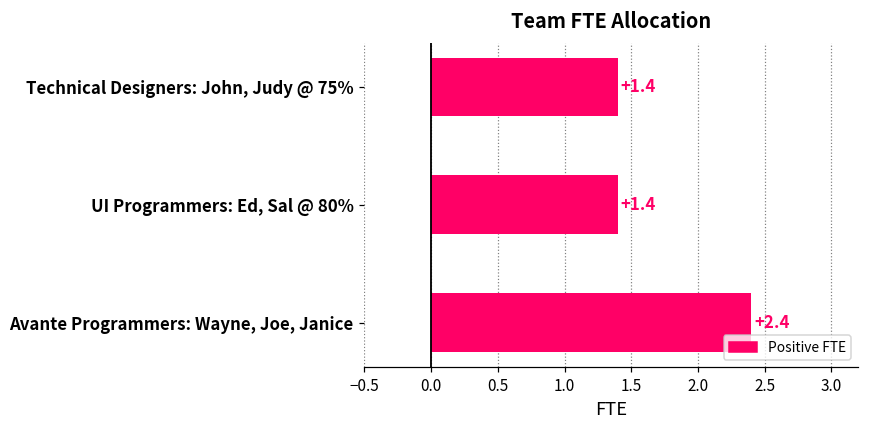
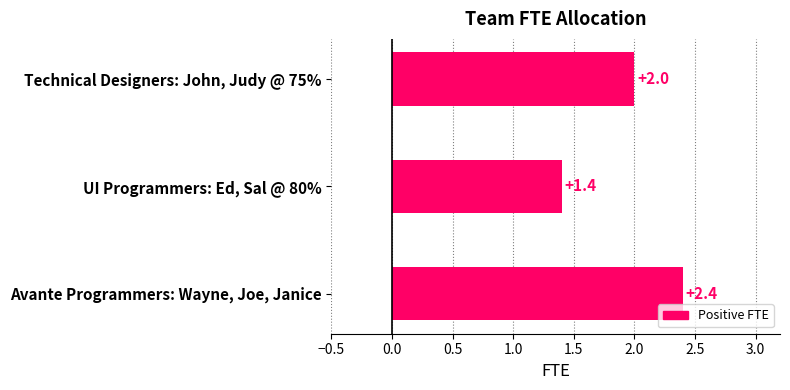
Technical Designers: John, Judy @ 75%: +1.4 -> +2.0
